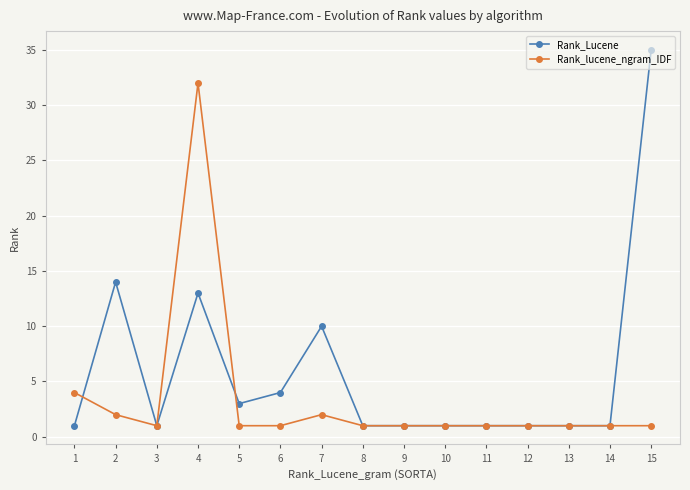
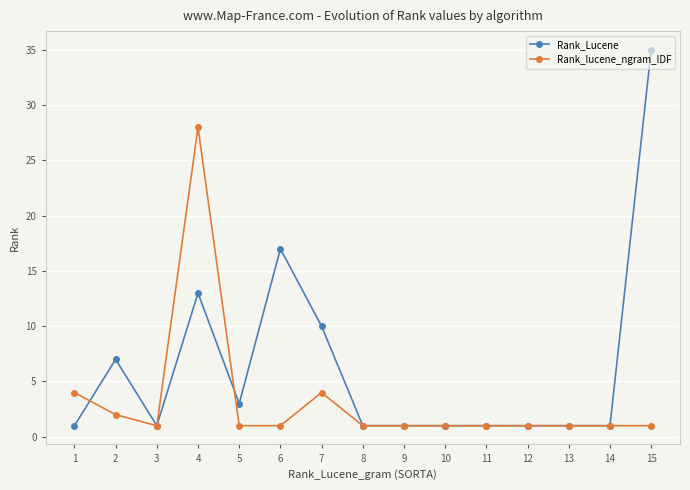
Rank_Lucene, 2: 14 -> 7
Rank_lucene_ngram_IDF, 4: 32 -> 28
Rank_Lucene, 6: 4 -> 17
Rank_lucene_ngram_IDF, 7: 2 -> 4
